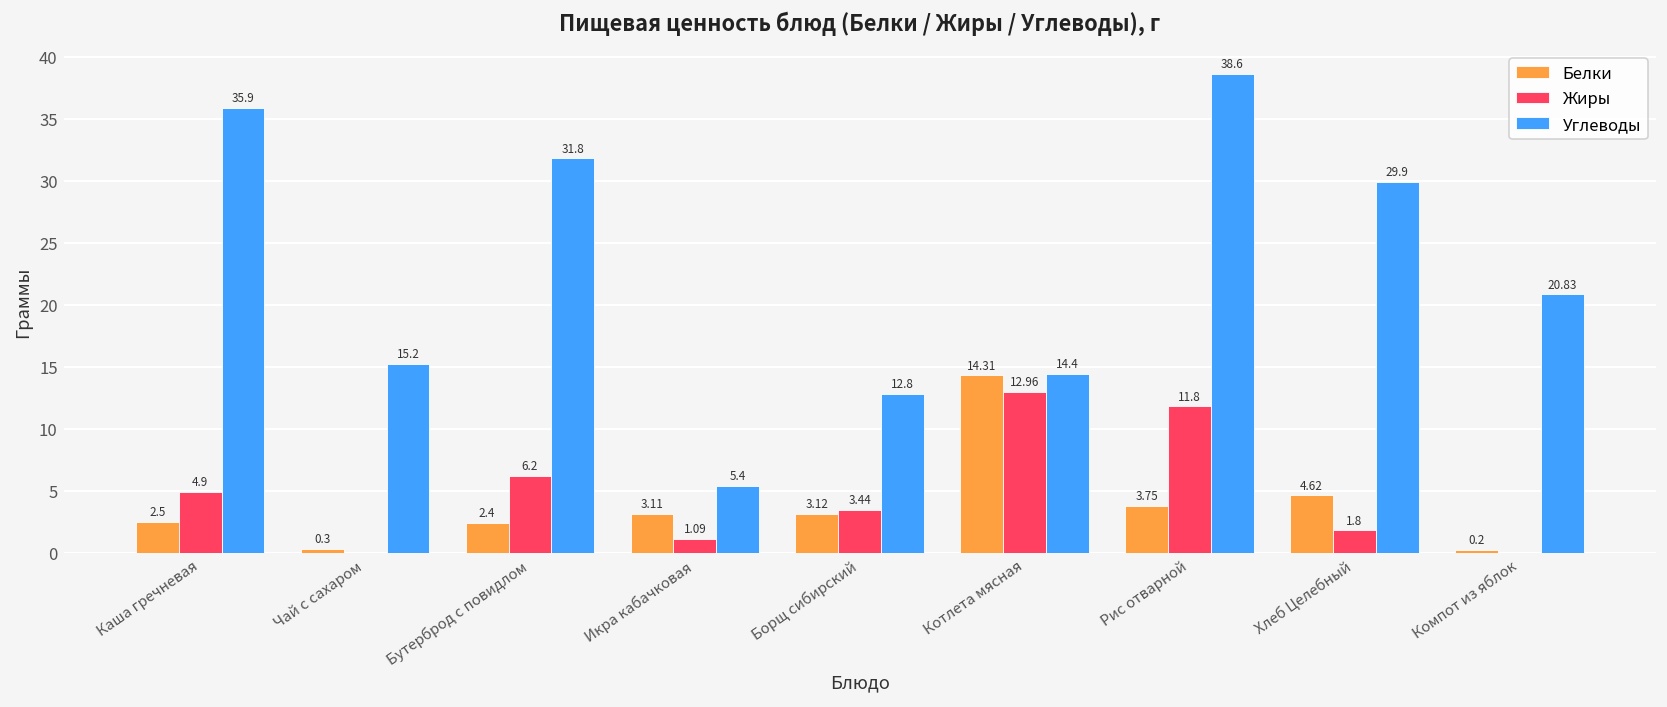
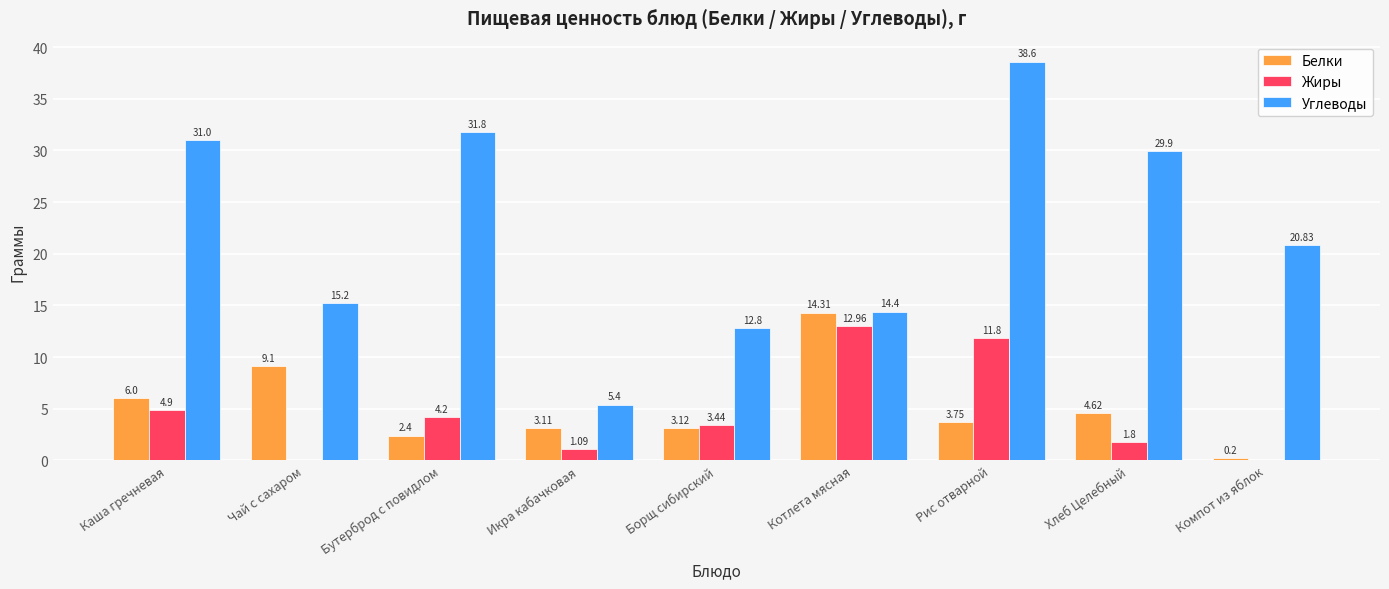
Белки, Каша гречневая: 2.5 -> 6.0
Углеводы, Каша гречневая: 35.9 -> 31.0
Белки, Чай с сахаром: 0.3 -> 9.1
Жиры, Бутерброд с повидлом: 6.2 -> 4.2
